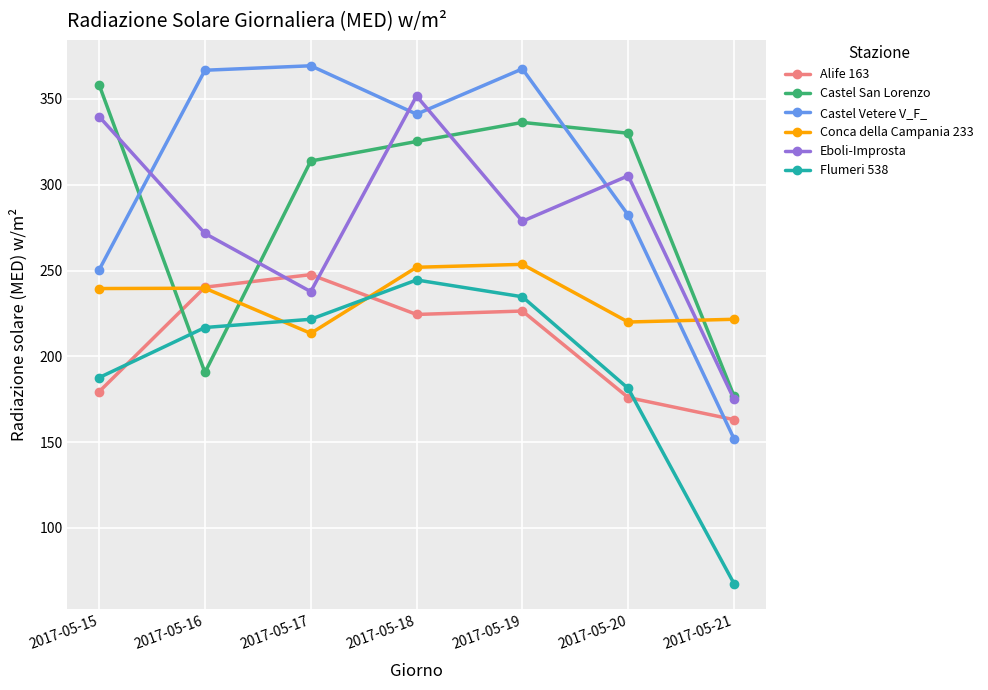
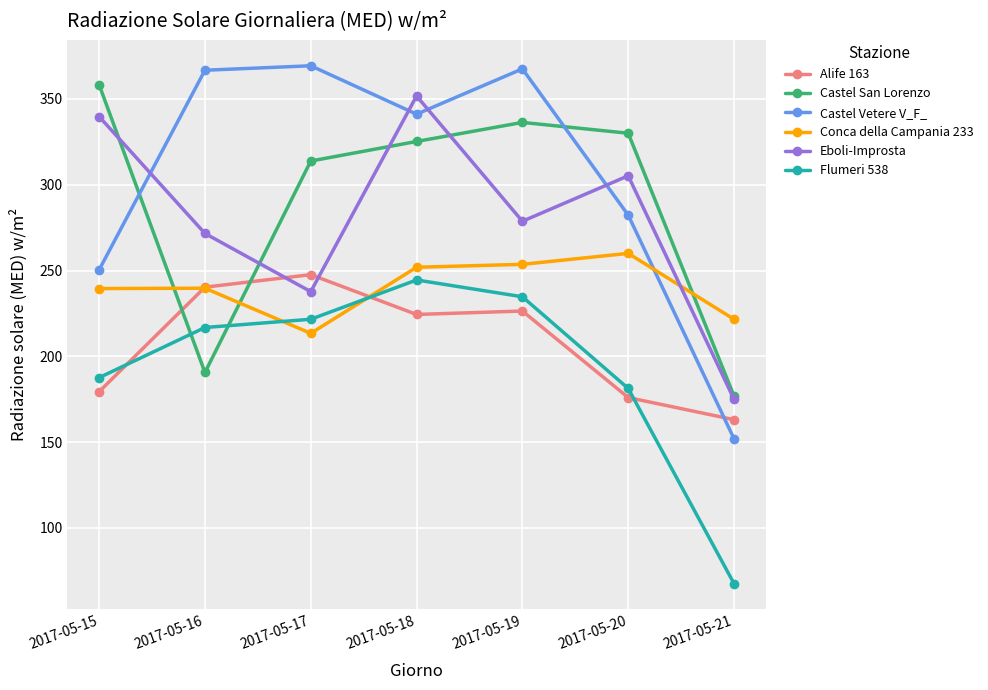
Conca della Campania 233, 2017-05-20: 220 -> 260
